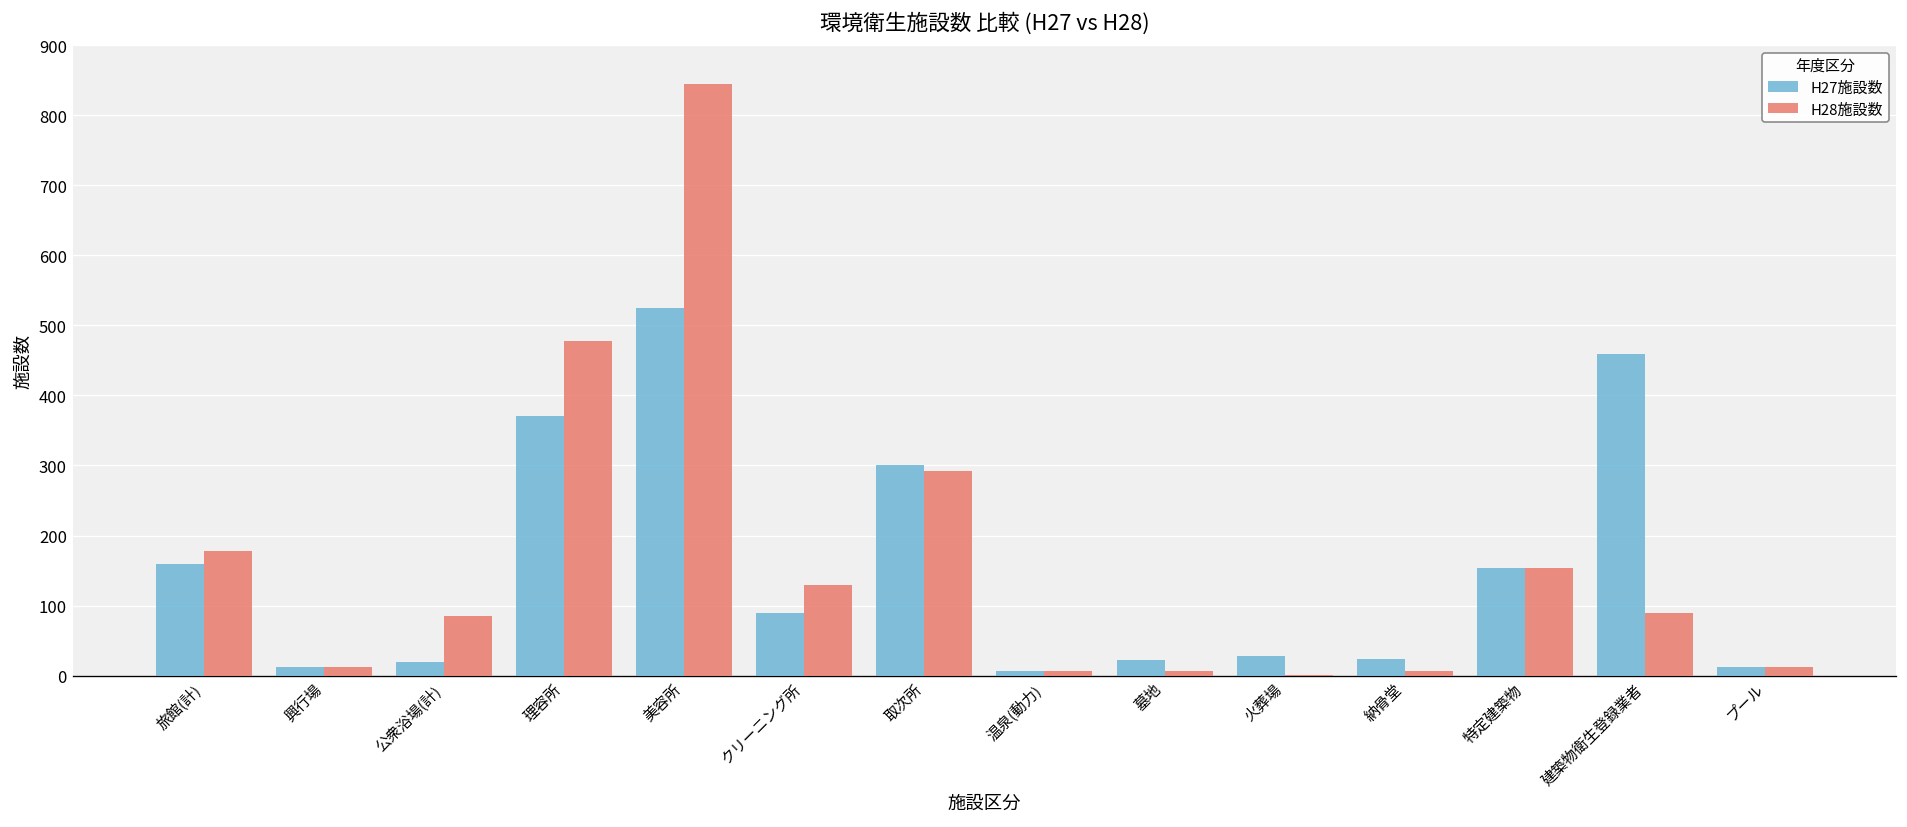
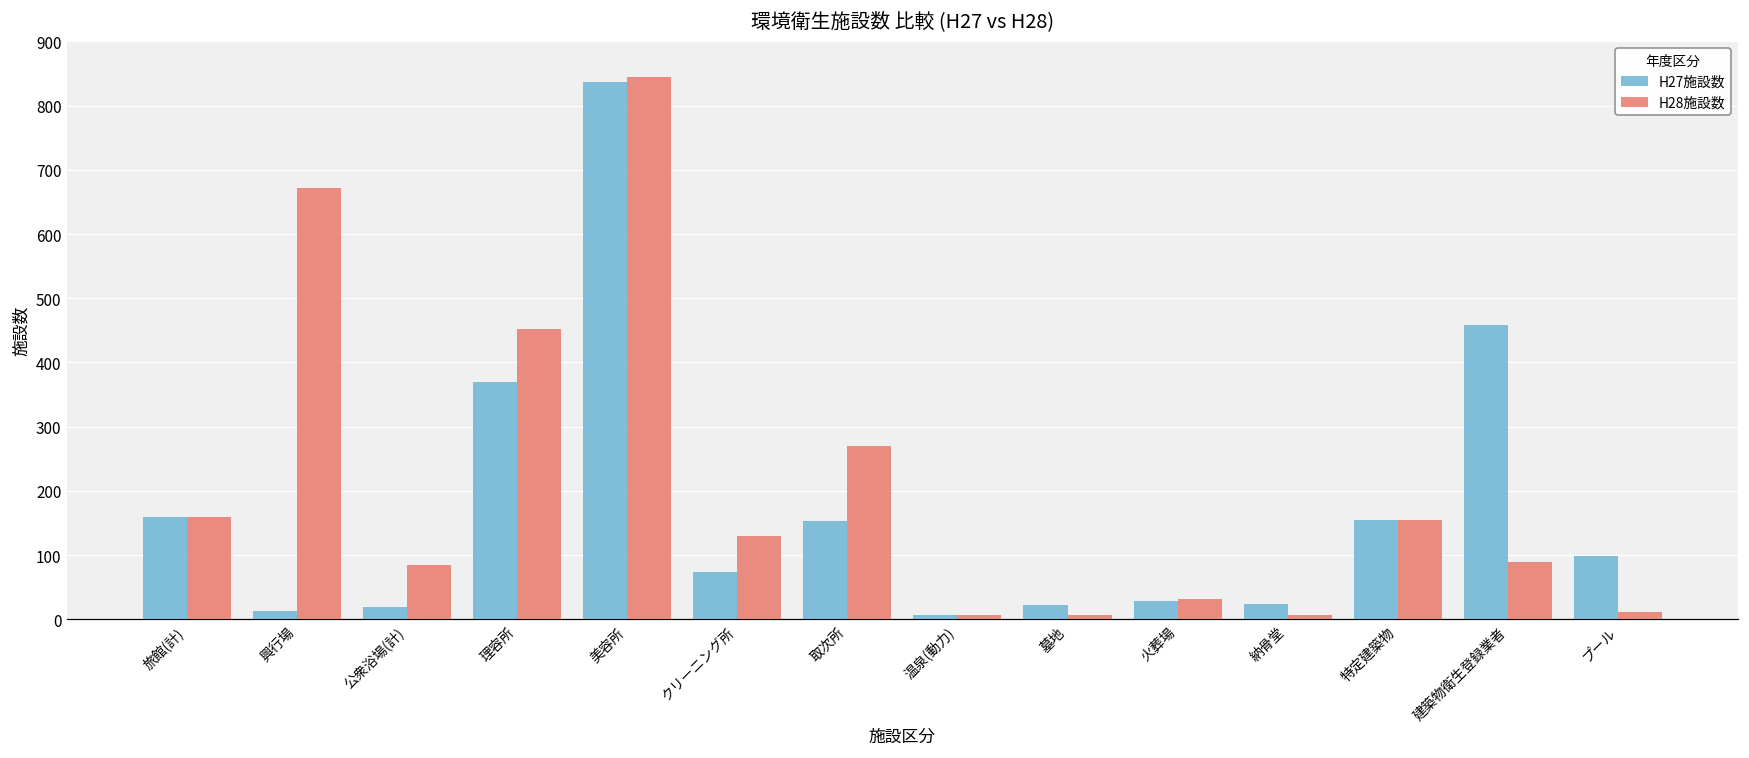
H28施設数, 旅館(計): 180 -> 160
H28施設数, 興行場: 10 -> 670
H28施設数, 理容所: 480 -> 450
H27施設数, 美容所: 530 -> 840
H27施設数, クリーニング所: 90 -> 70
H27施設数, 取次所: 300 -> 150
H28施設数, 取次所: 290 -> 270
H28施設数, 火葬場: 0 -> 30
H27施設数, プール: 10 -> 100
